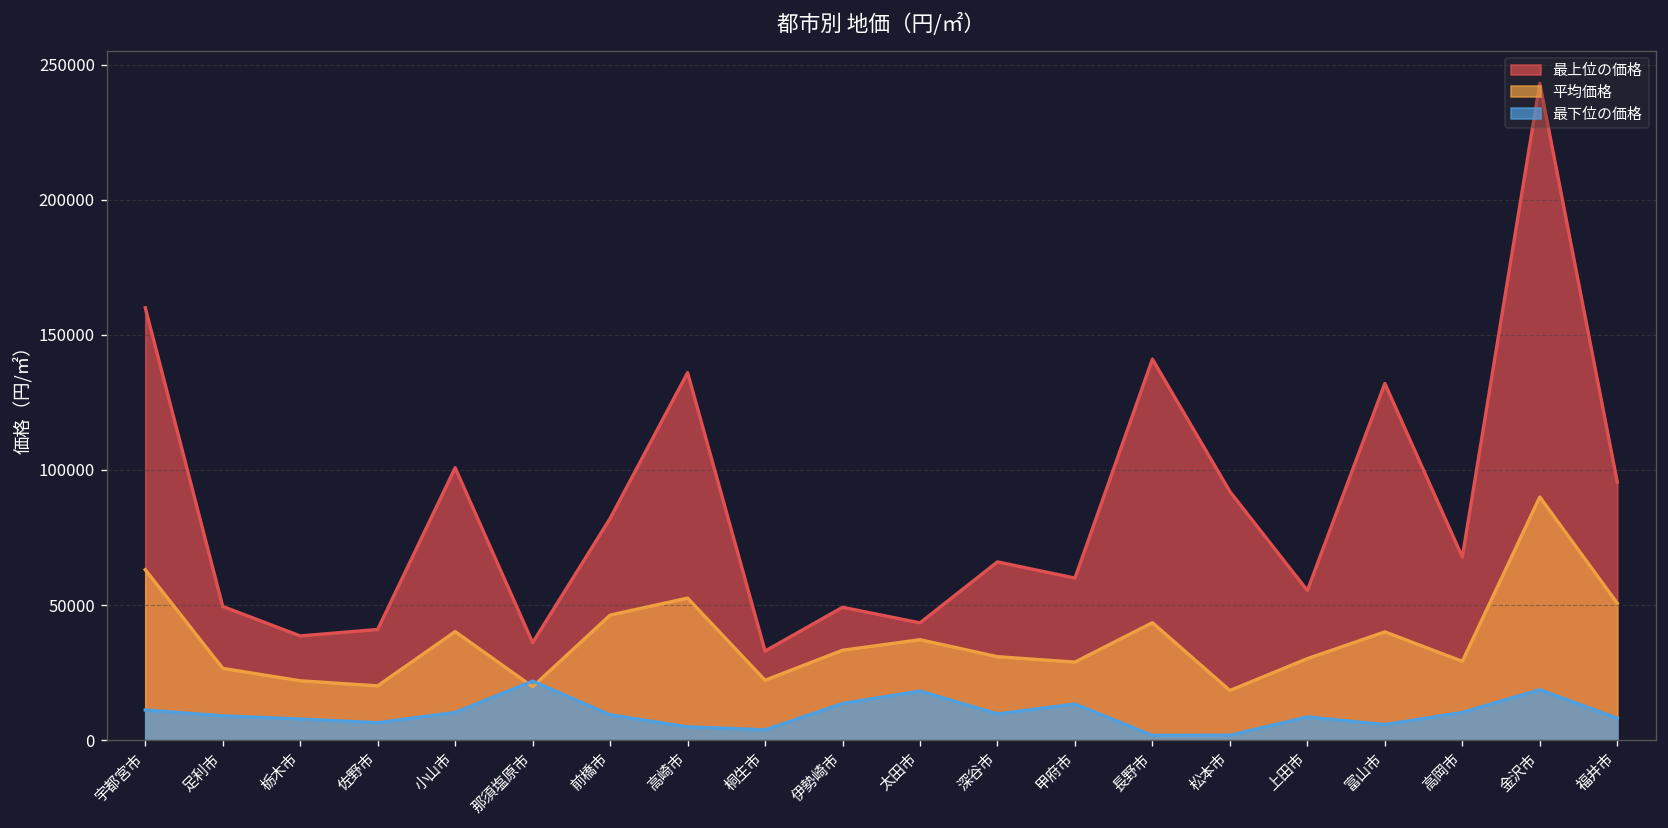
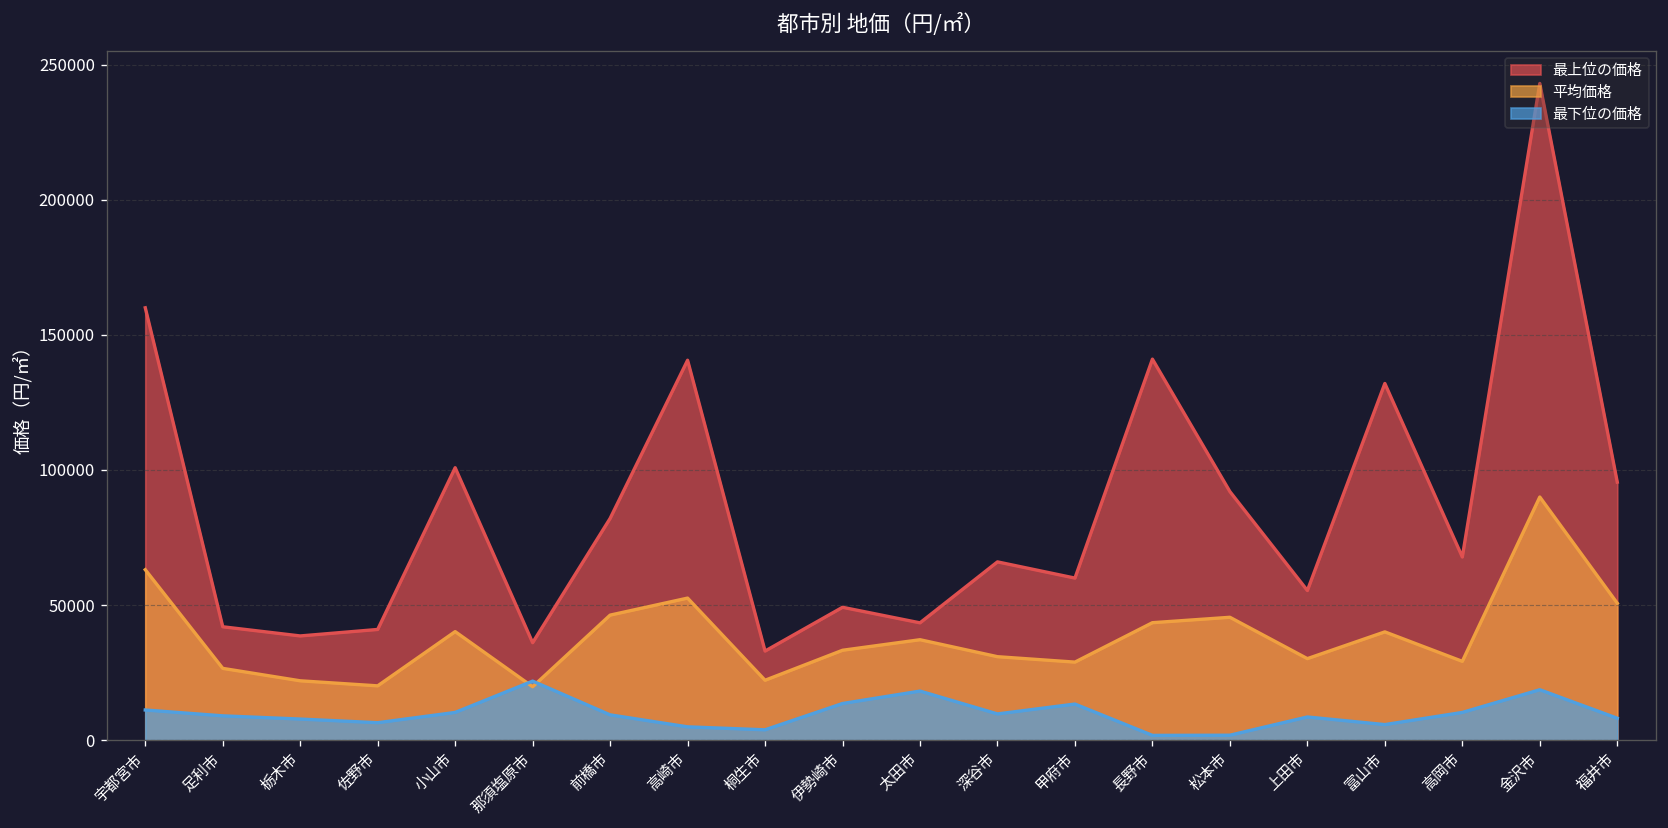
最上位の価格, 足利市: 50000 -> 42000
最上位の価格, 高崎市: 136000 -> 141000
平均価格, 松本市: 18000 -> 46000
